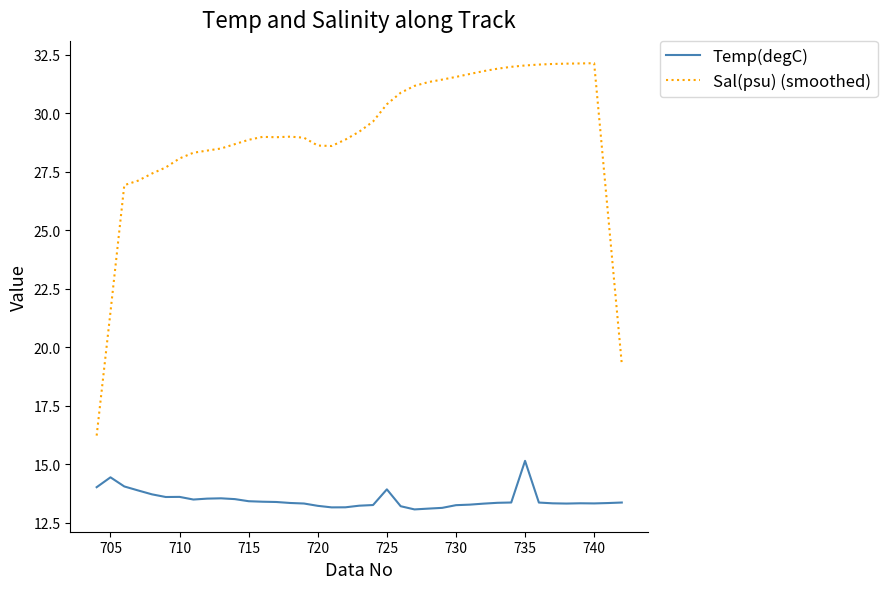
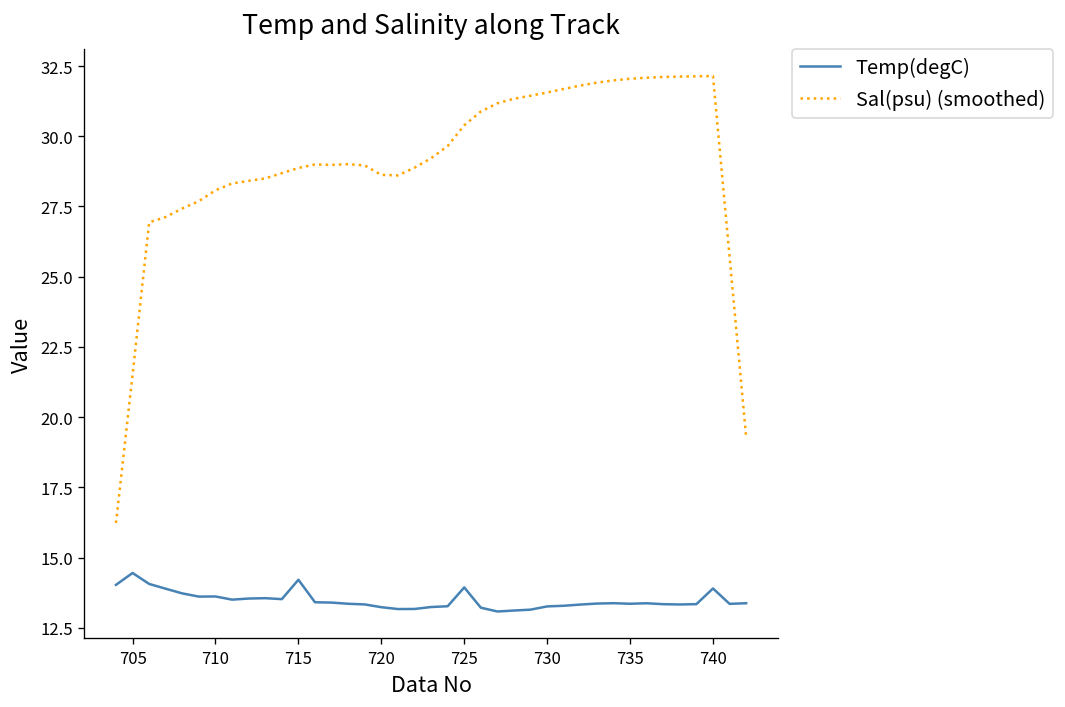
Temp(degC), 715: 13.4 -> 14.2
Temp(degC), 735: 15.2 -> 13.4
Temp(degC), 740: 13.3 -> 13.9
